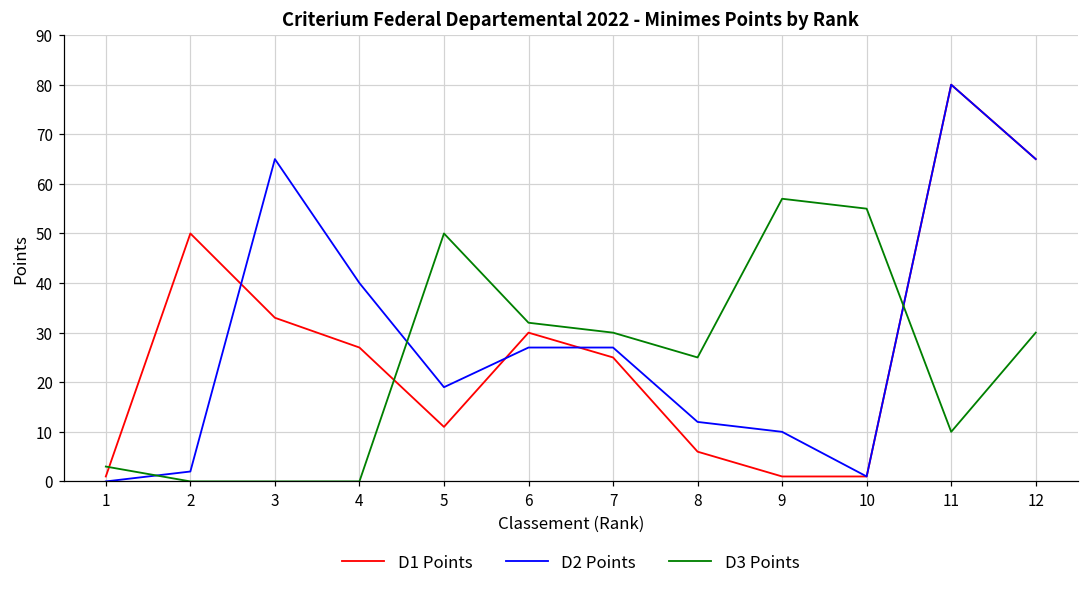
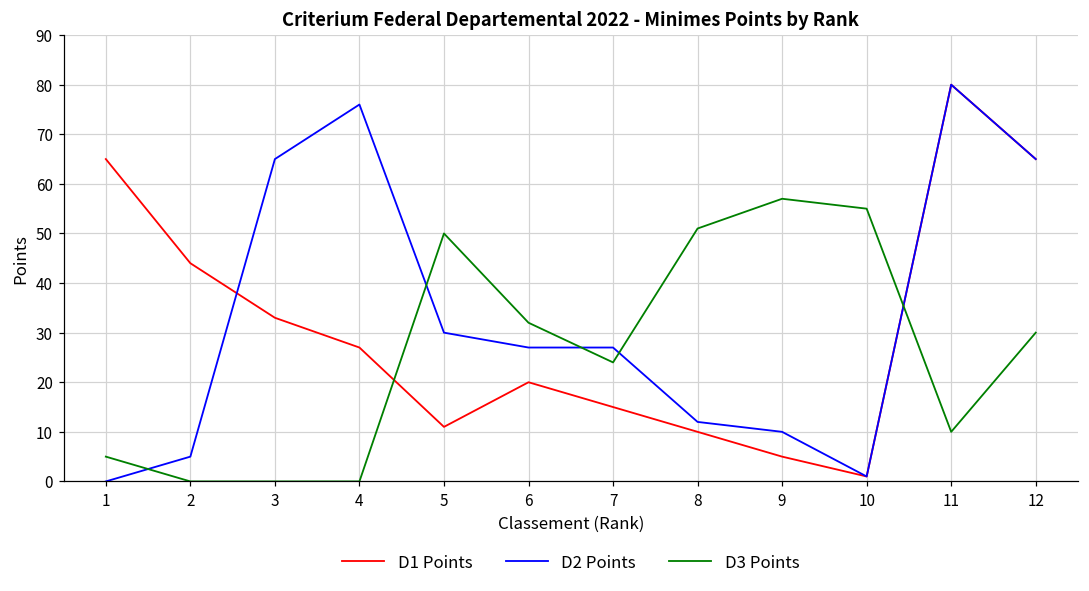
D1 Points, 1: 1 -> 65
D3 Points, 1: 3 -> 5
D1 Points, 2: 50 -> 44
D2 Points, 2: 2 -> 5
D2 Points, 4: 40 -> 76
D2 Points, 5: 19 -> 30
D1 Points, 6: 30 -> 20
D1 Points, 7: 25 -> 15
D3 Points, 7: 30 -> 24
D1 Points, 8: 6 -> 10
D3 Points, 8: 25 -> 51
D1 Points, 9: 1 -> 5
